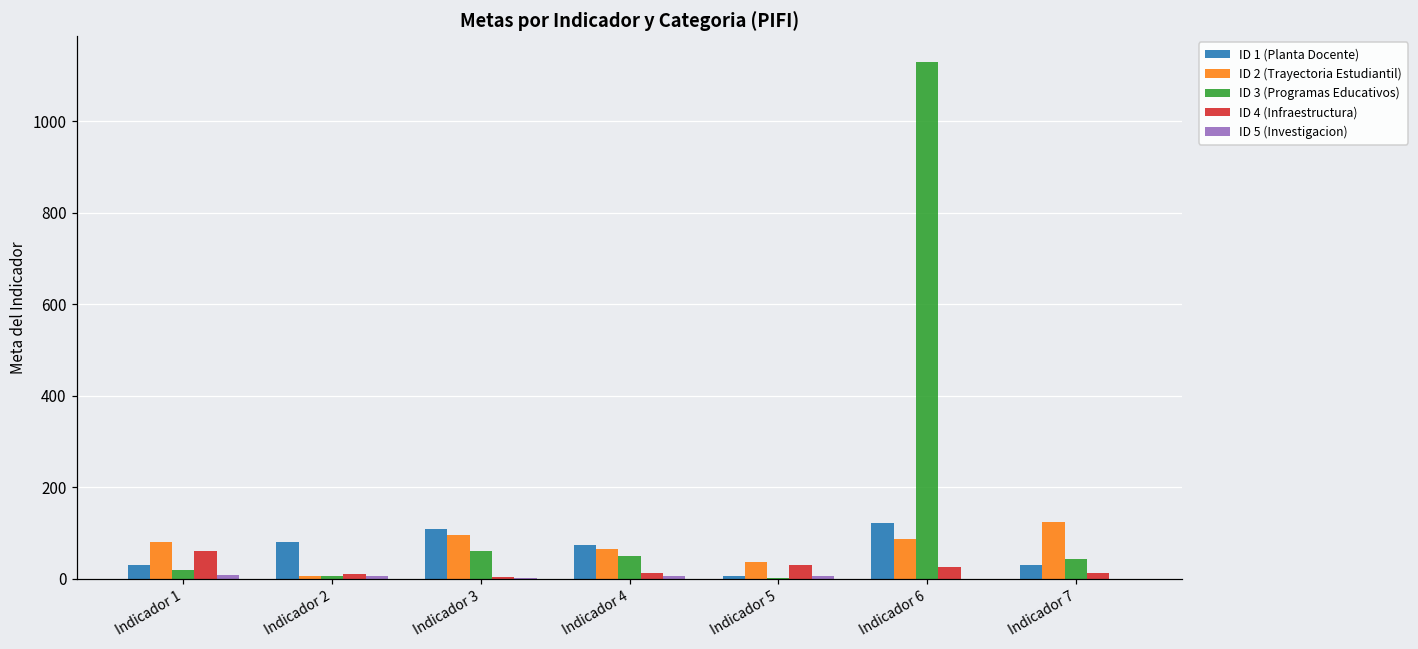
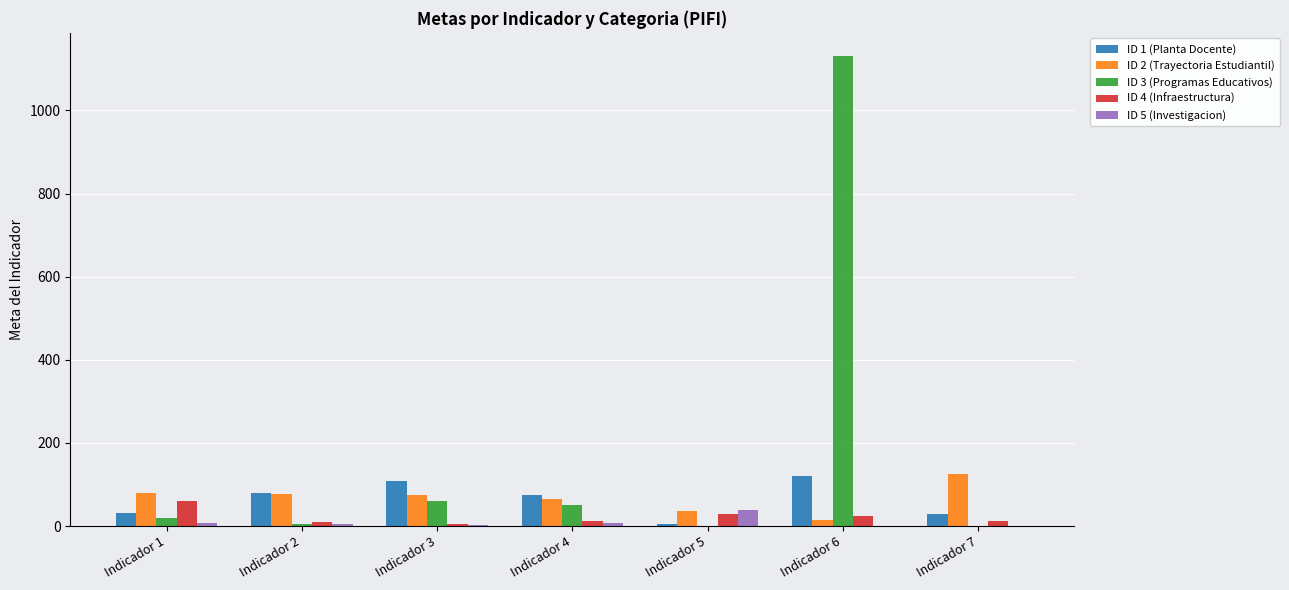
ID 2 (Trayectoria Estudiantil), Indicador 2: 10 -> 80
ID 2 (Trayectoria Estudiantil), Indicador 3: 100 -> 80
ID 5 (Investigacion), Indicador 5: 10 -> 40
ID 2 (Trayectoria Estudiantil), Indicador 6: 90 -> 20
ID 3 (Programas Educativos), Indicador 7: 40 -> 0
